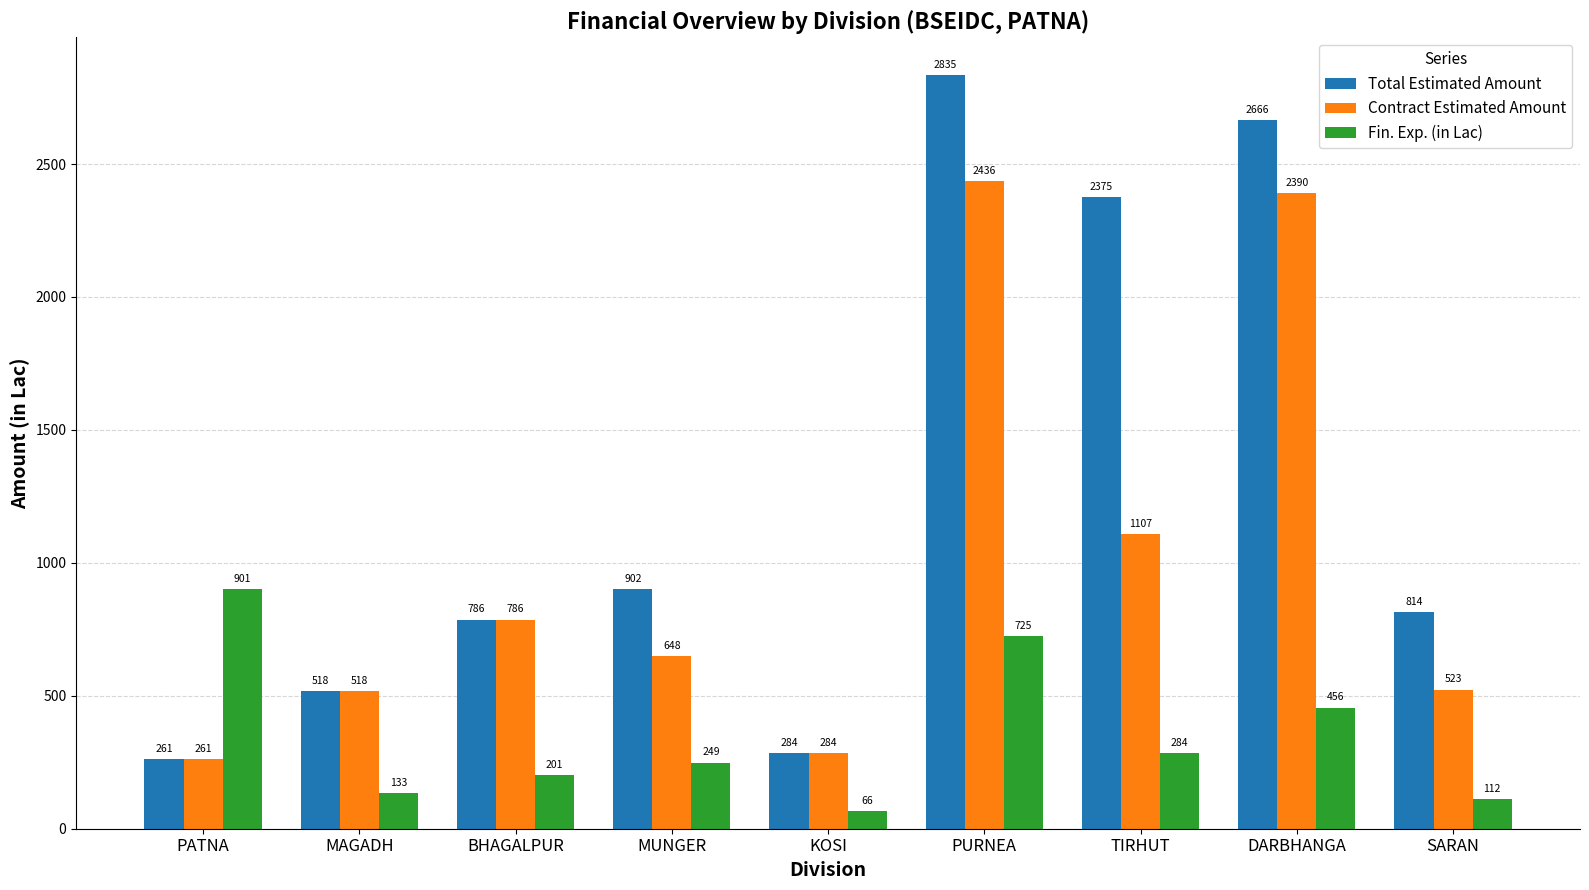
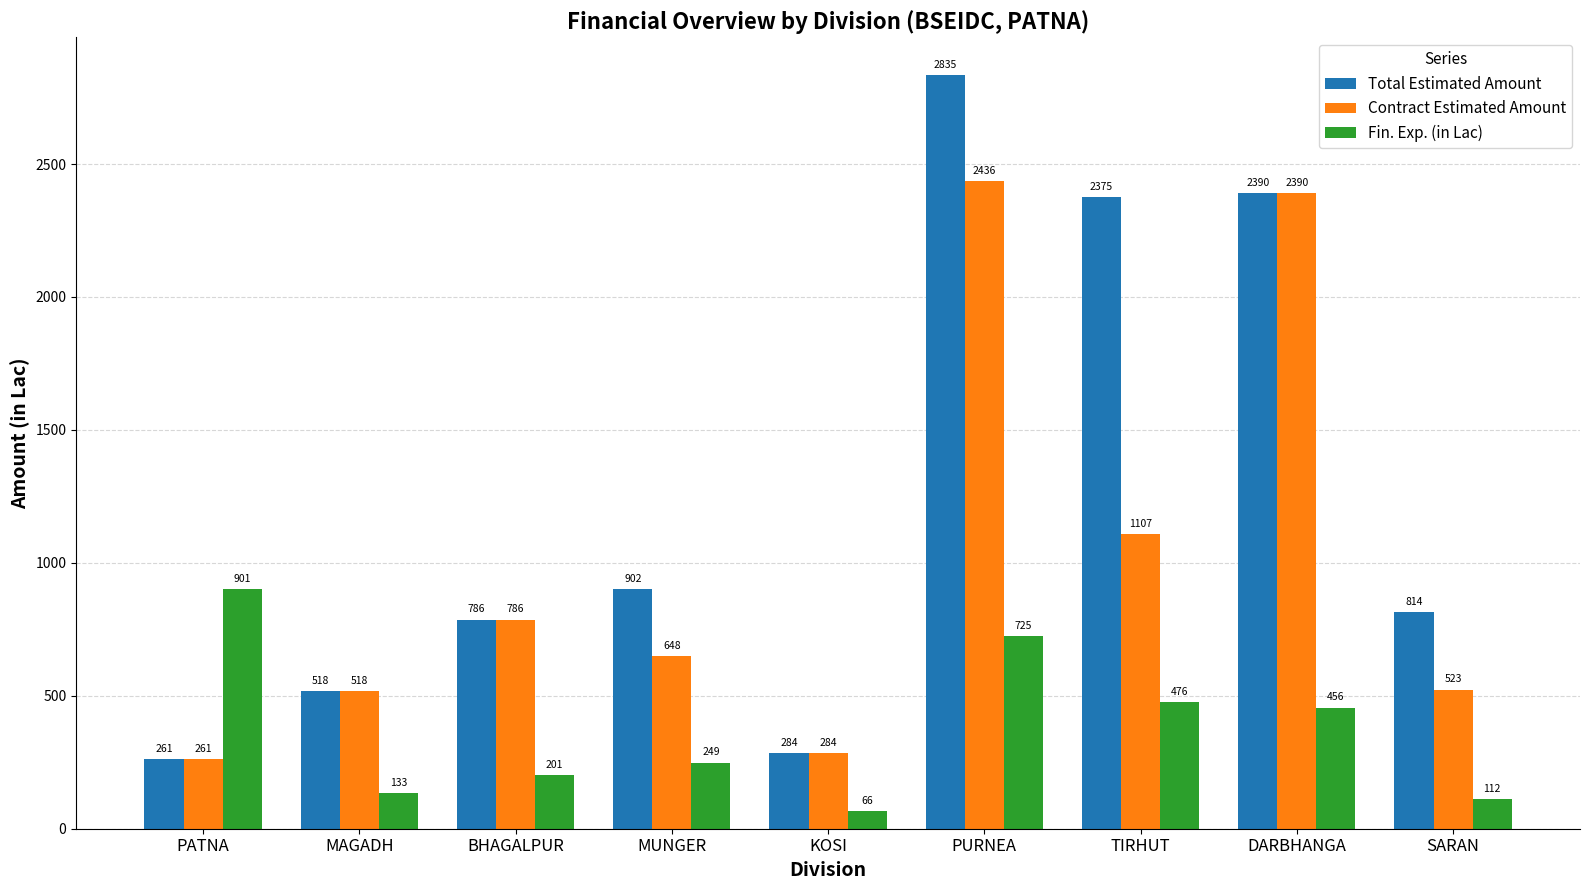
Fin. Exp. (in Lac), TIRHUT: 284 -> 476
Total Estimated Amount, DARBHANGA: 2666 -> 2390
